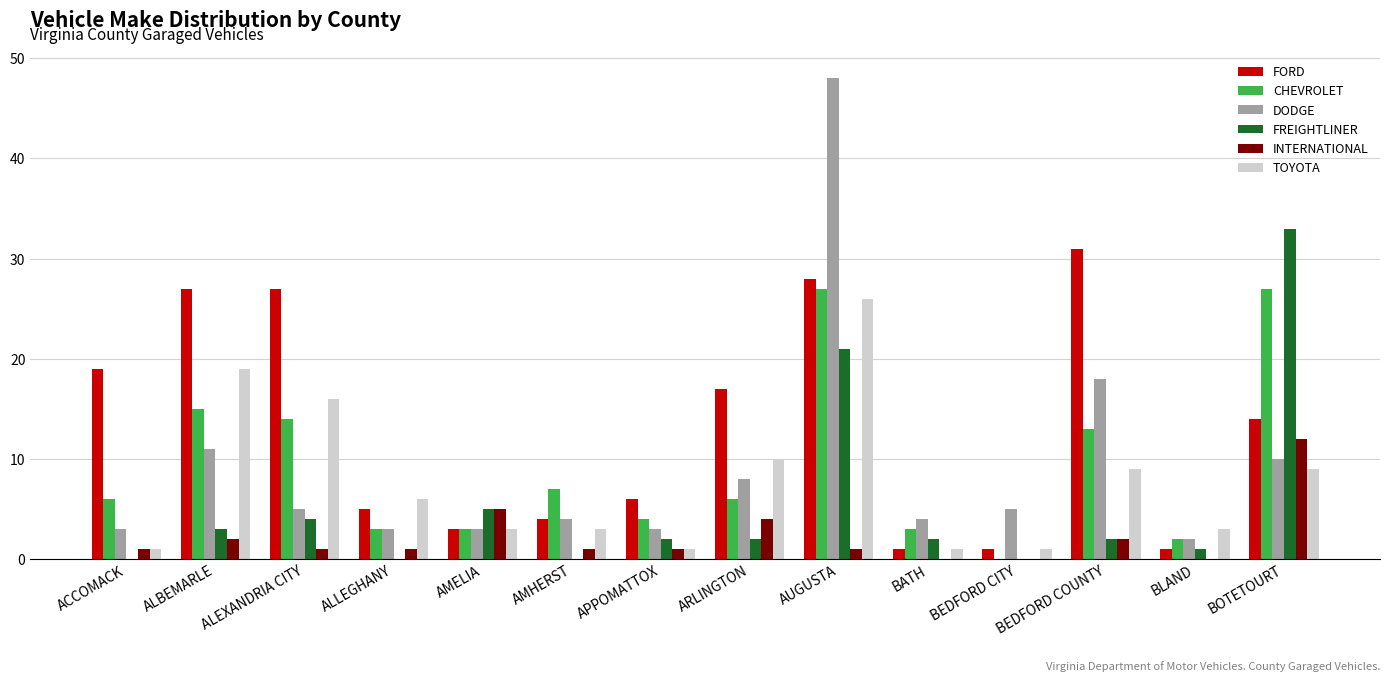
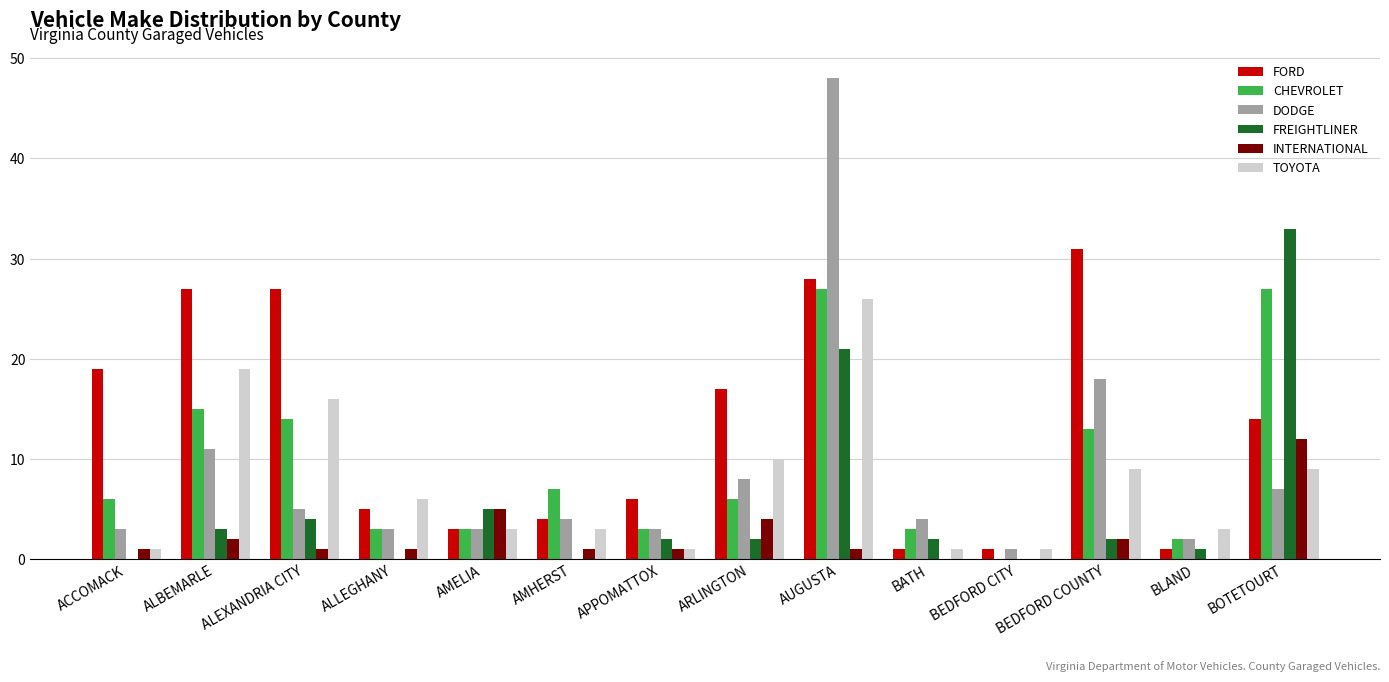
CHEVROLET, APPOMATTOX: 4 -> 3
DODGE, BEDFORD CITY: 5 -> 1
DODGE, BOTETOURT: 10 -> 7
